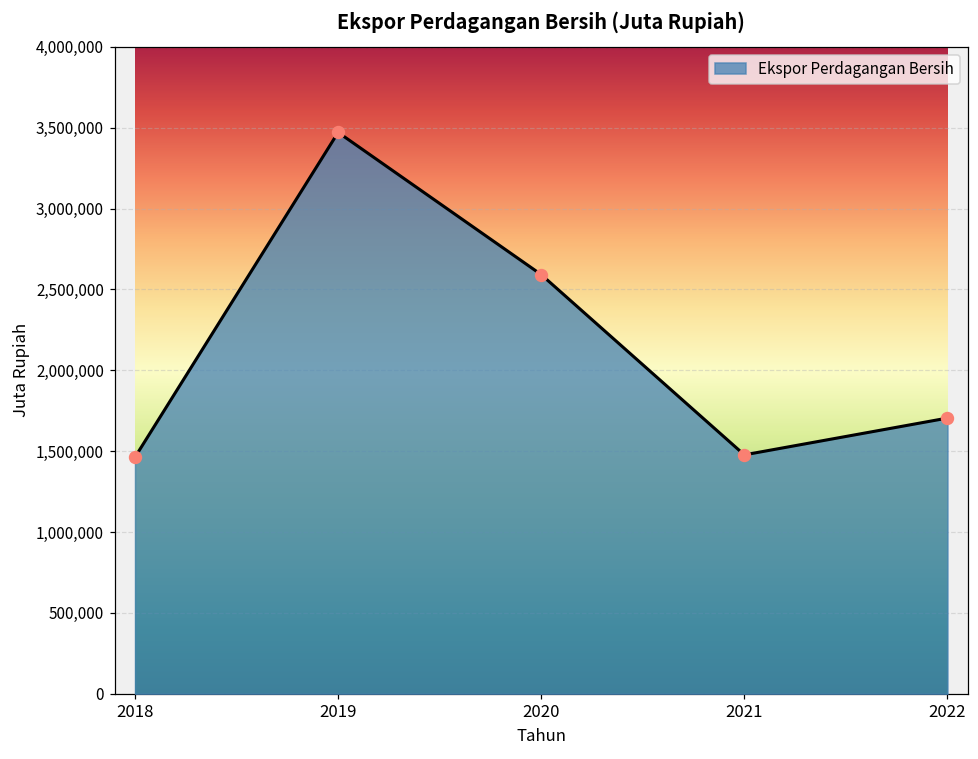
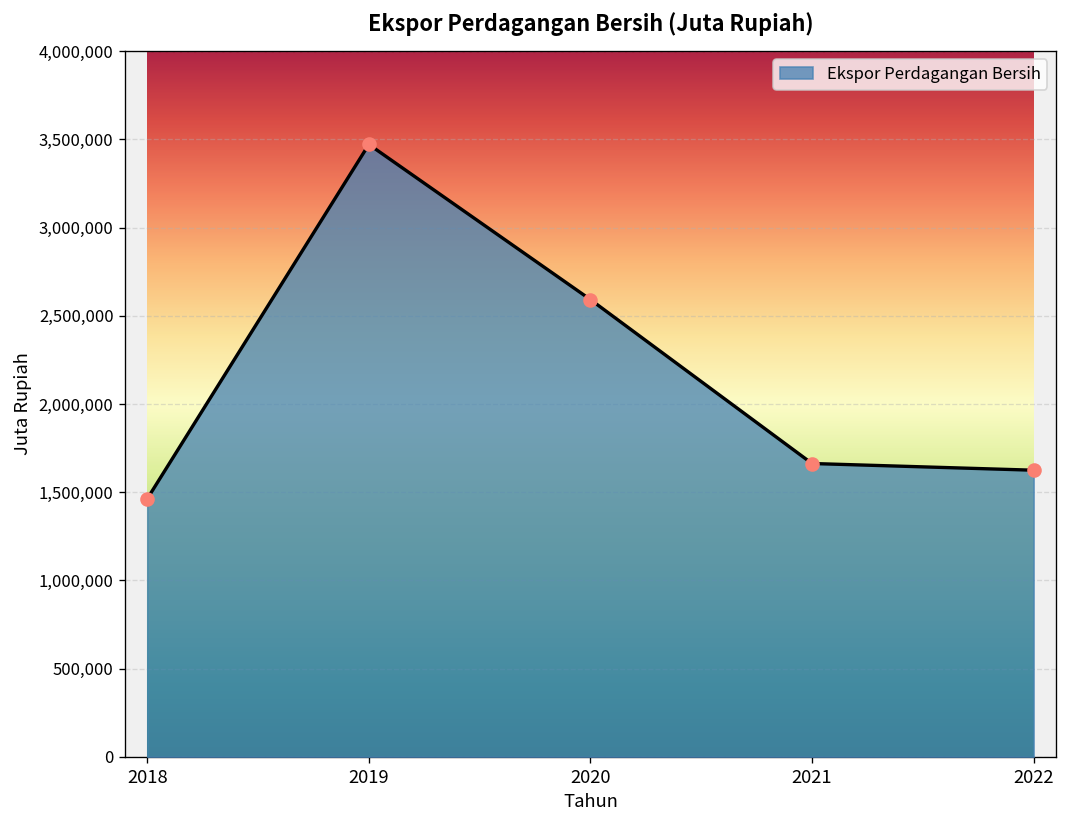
2021: 1,480,000 -> 1,660,000
2022: 1,700,000 -> 1,620,000
